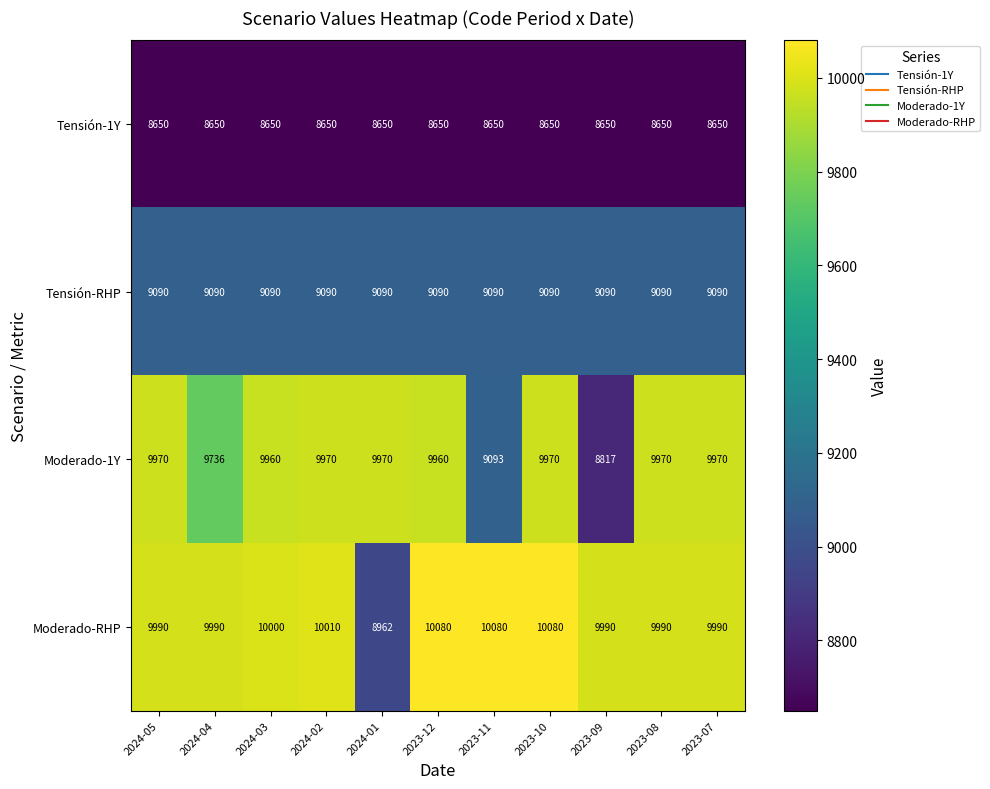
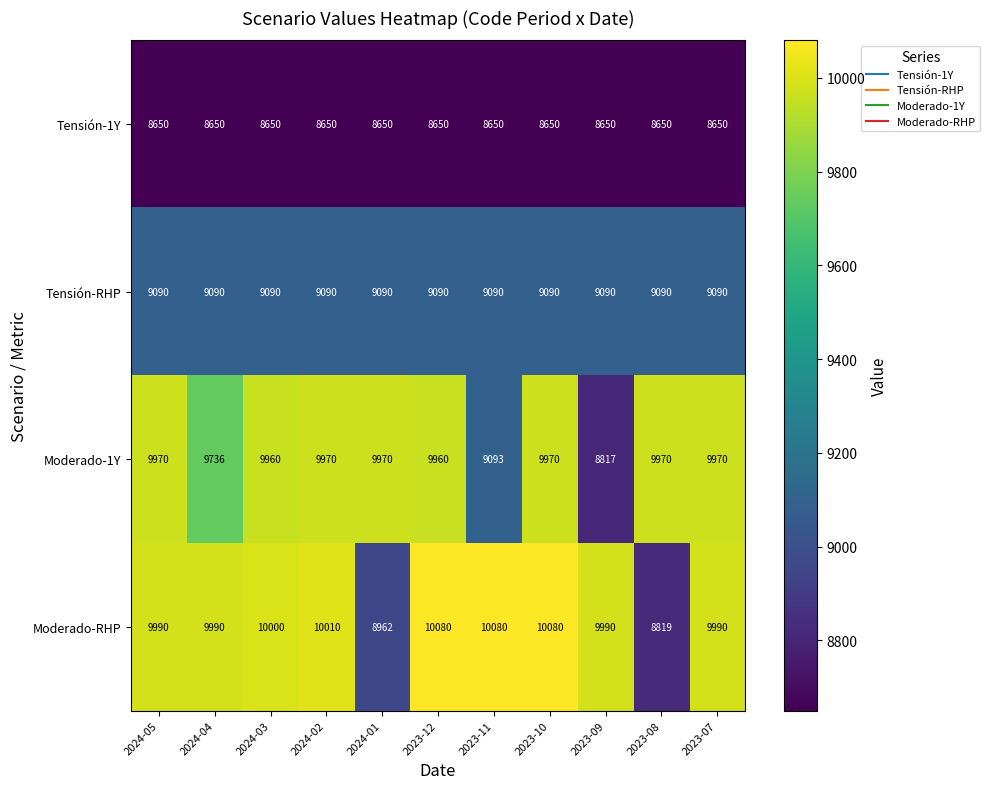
Moderado-RHP, 2023-08: 9990 -> 8819
